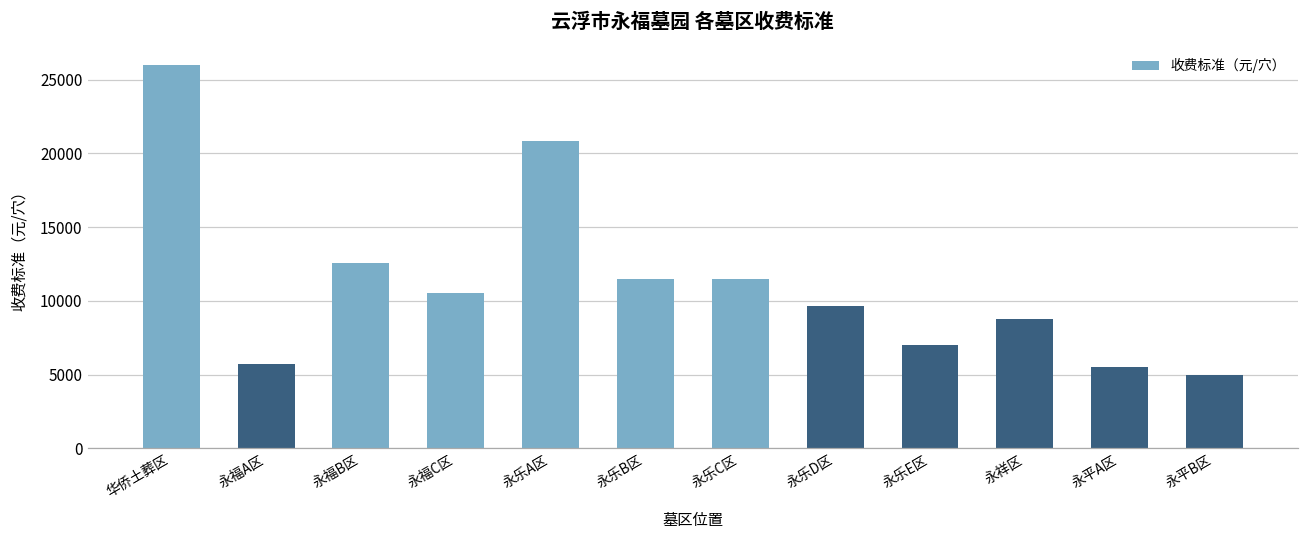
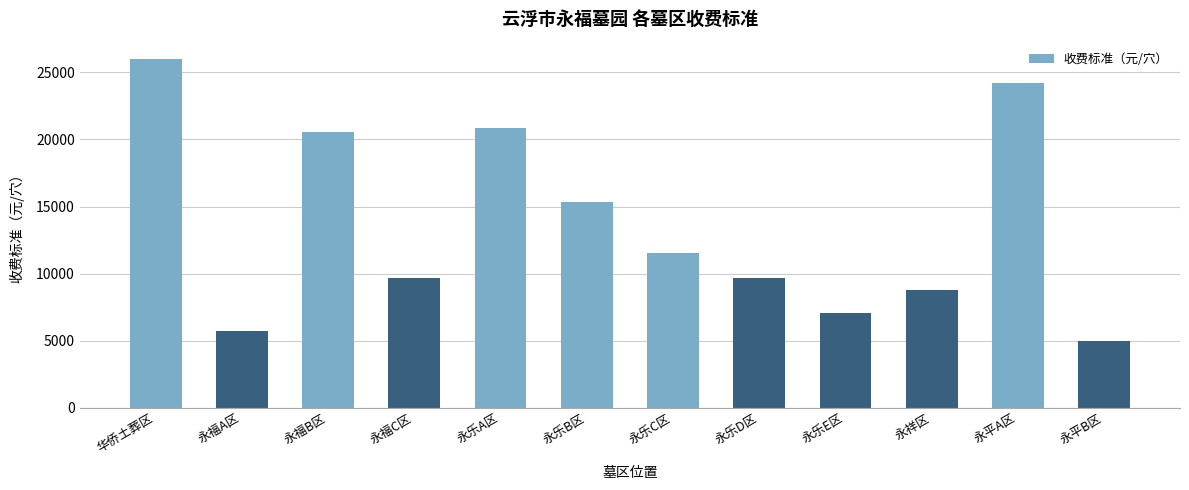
永福B区: 12600 -> 20500
永福C区: 10500 -> 9700
永乐B区: 11500 -> 15300
永平A区: 5500 -> 24200
